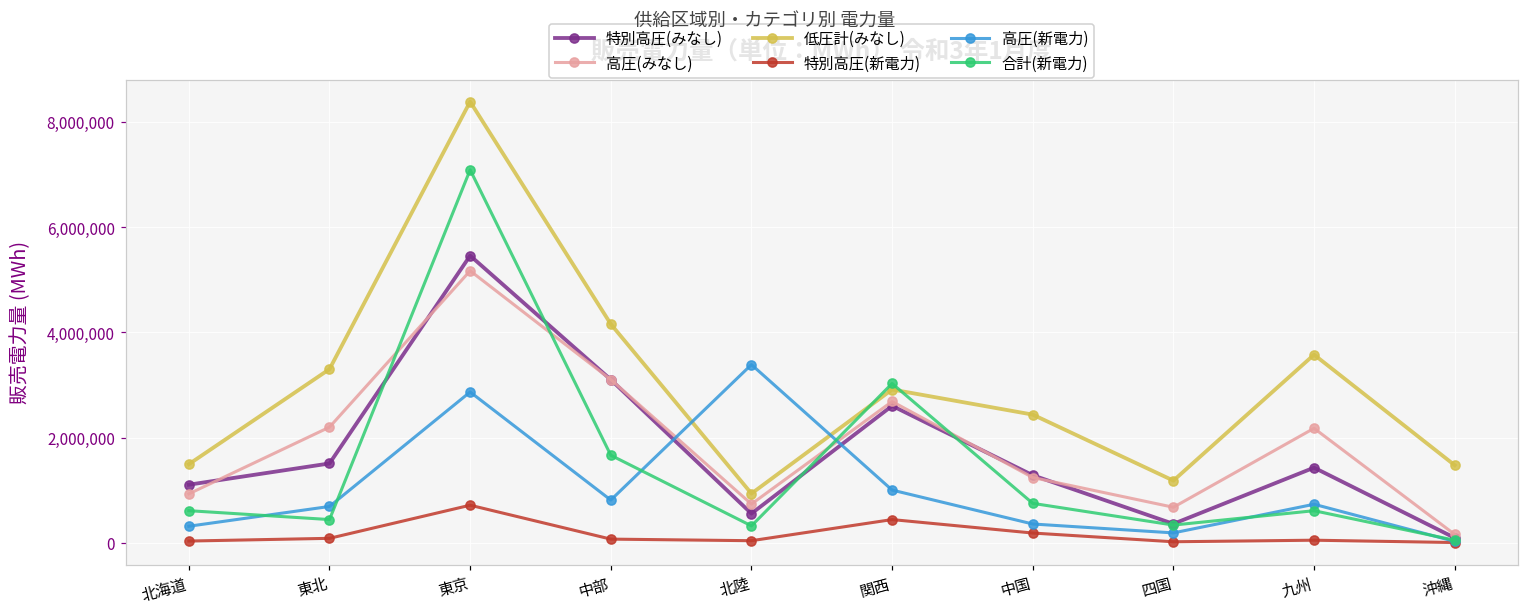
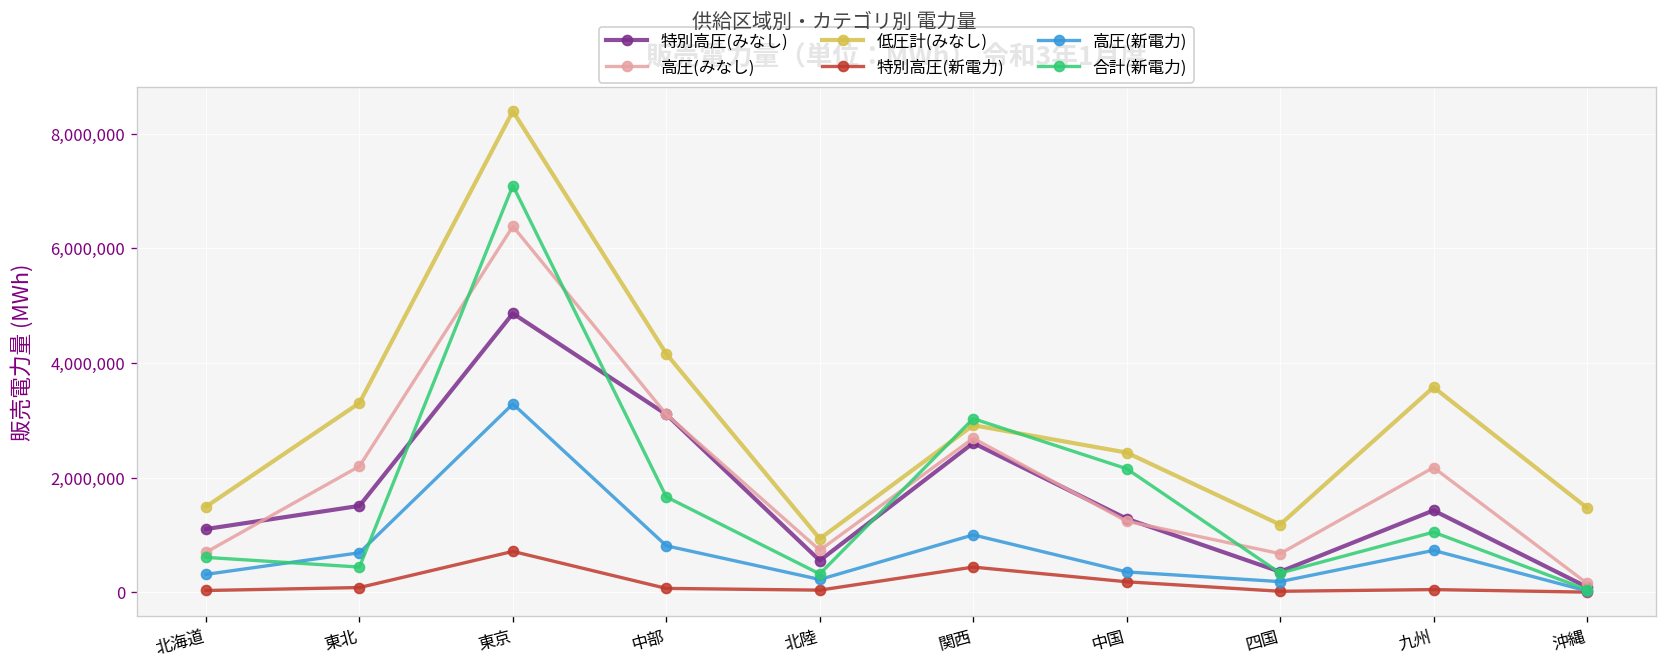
高圧(みなし), 北海道: 900,000 -> 700,000
特別高圧(みなし), 東京: 5,500,000 -> 4,900,000
高圧(みなし), 東京: 5,200,000 -> 6,400,000
高圧(新電力), 東京: 2,900,000 -> 3,300,000
高圧(新電力), 北陸: 3,400,000 -> 200,000
合計(新電力), 中国: 700,000 -> 2,200,000
合計(新電力), 九州: 600,000 -> 1,000,000
